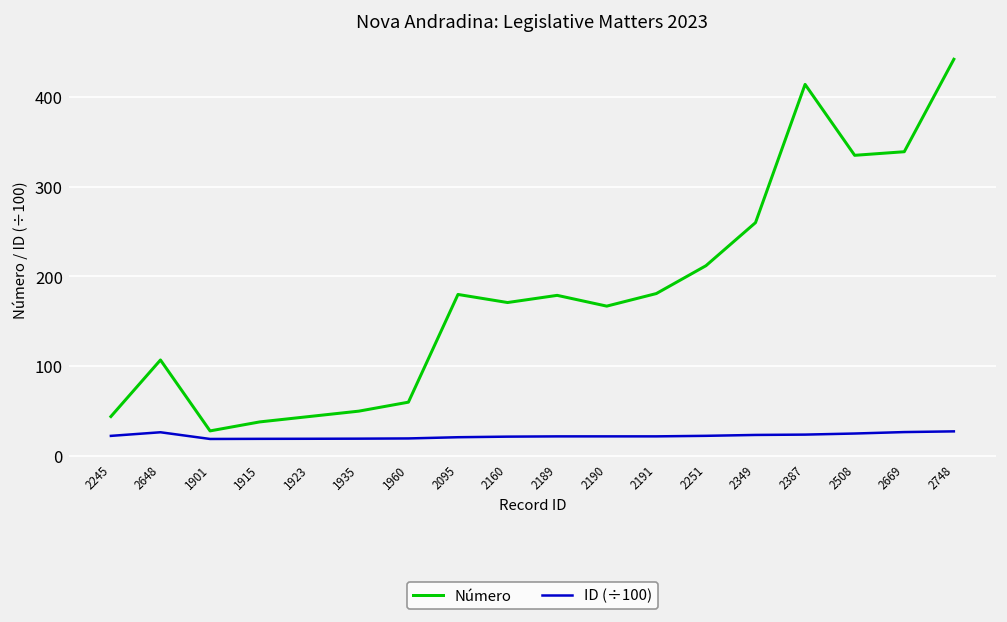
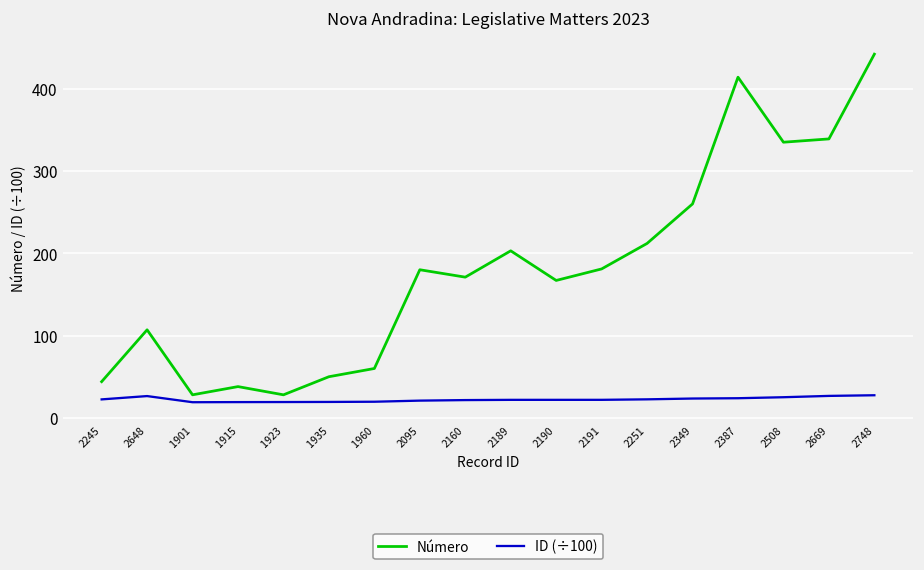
Número, 1923: 40 -> 30
Número, 2189: 180 -> 200
